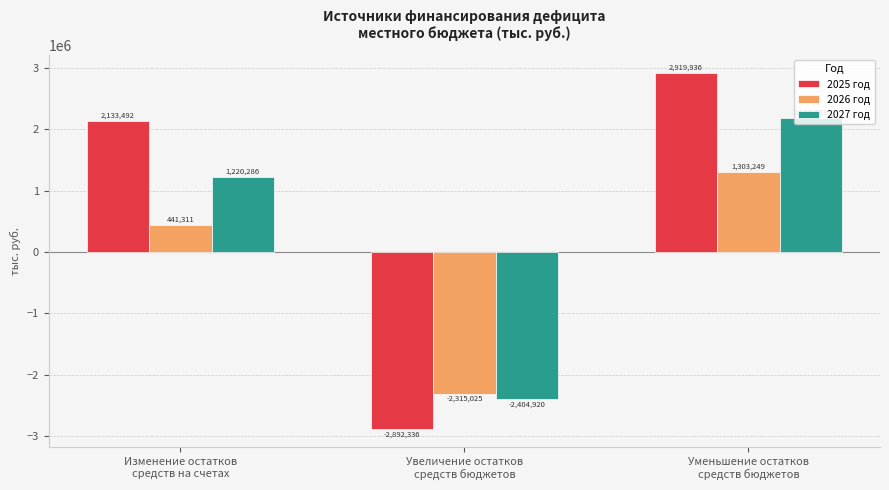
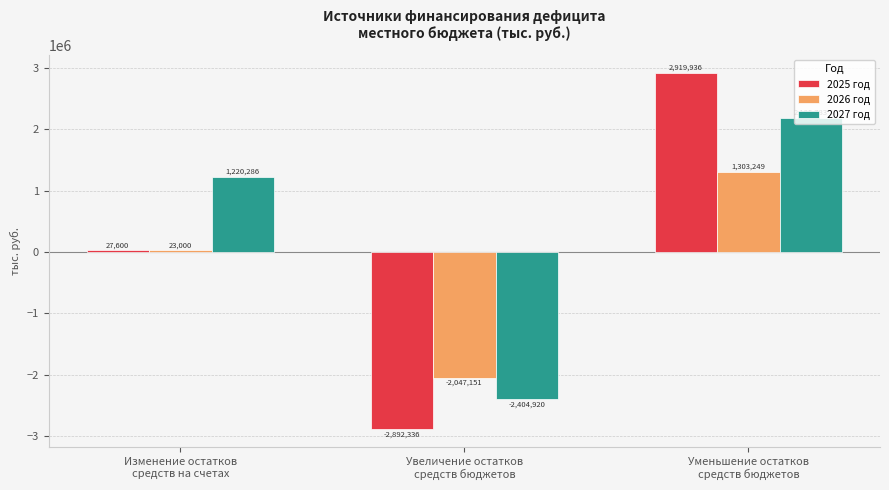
2025 год, Изменение остатков средств на счетах: 2,133,492 -> 27,600
2026 год, Изменение остатков средств на счетах: 441,311 -> 23,000
2026 год, Увеличение остатков средств бюджетов: -2,315,025 -> -2,047,151
